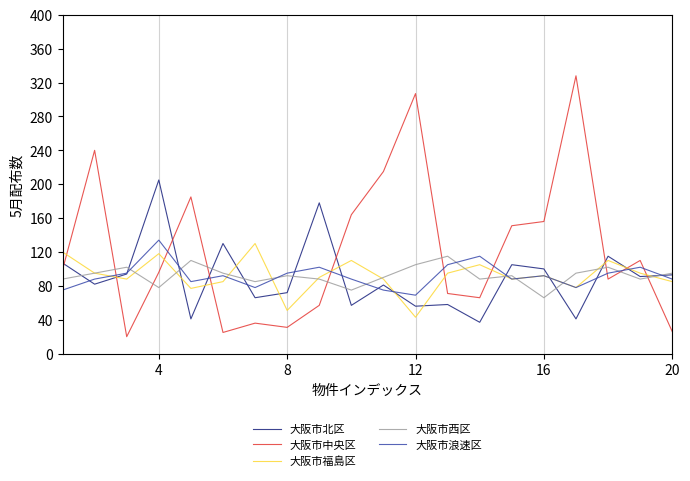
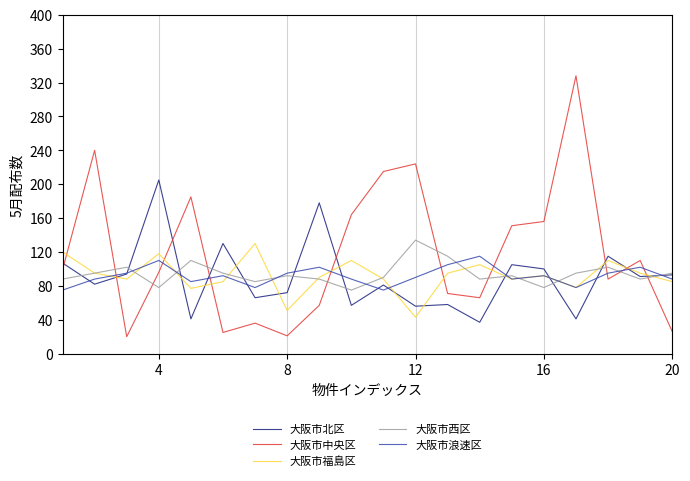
大阪市浪速区, 4: 130 -> 110
大阪市中央区, 8: 30 -> 20
大阪市中央区, 12: 310 -> 220
大阪市西区, 12: 110 -> 130
大阪市浪速区, 12: 70 -> 90
大阪市西区, 16: 70 -> 80
